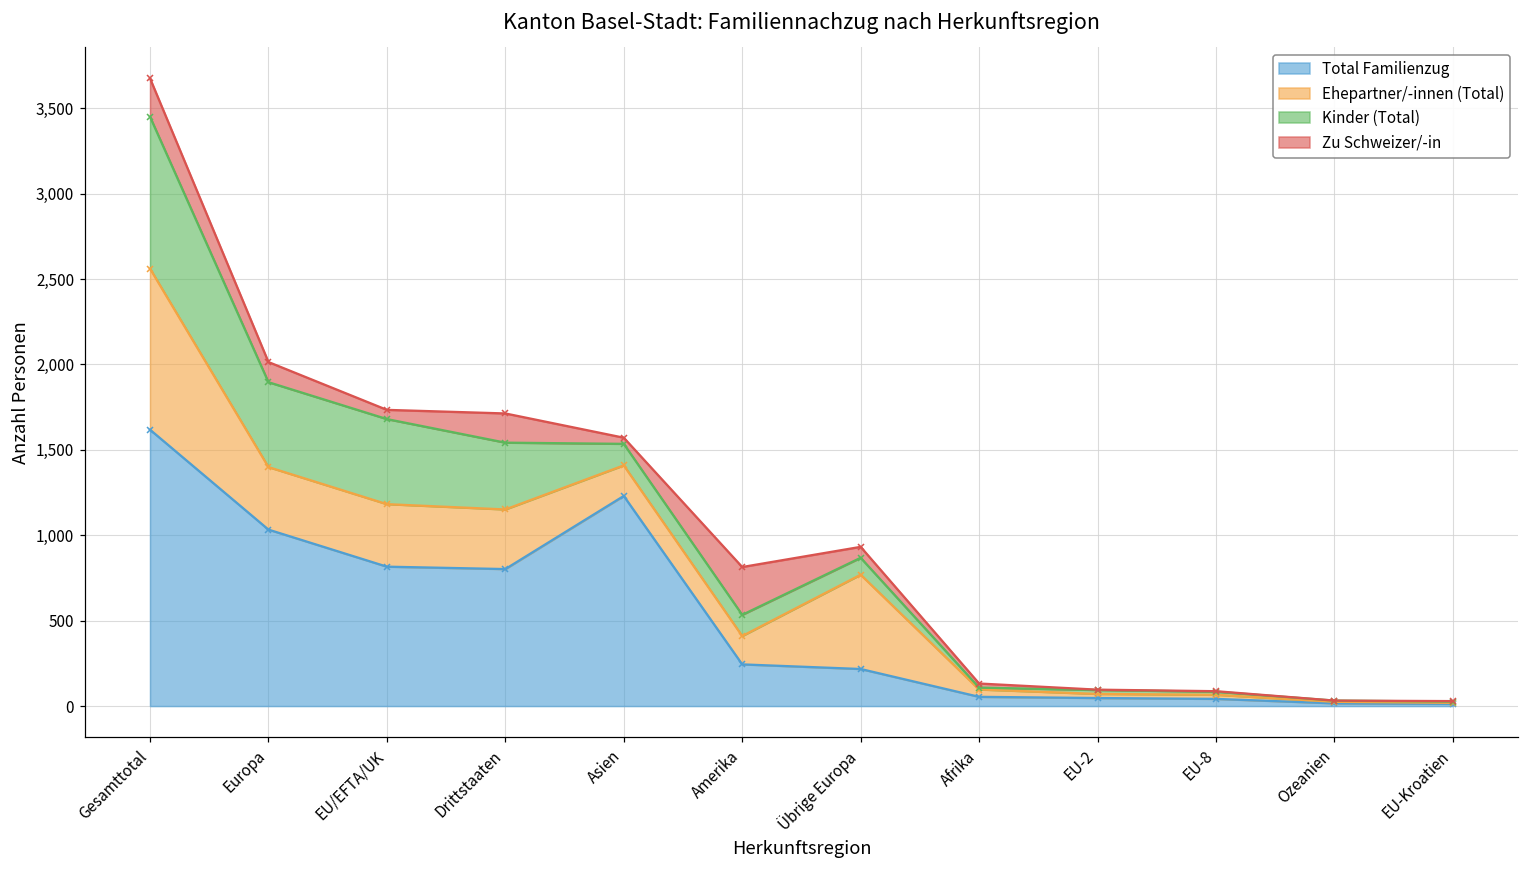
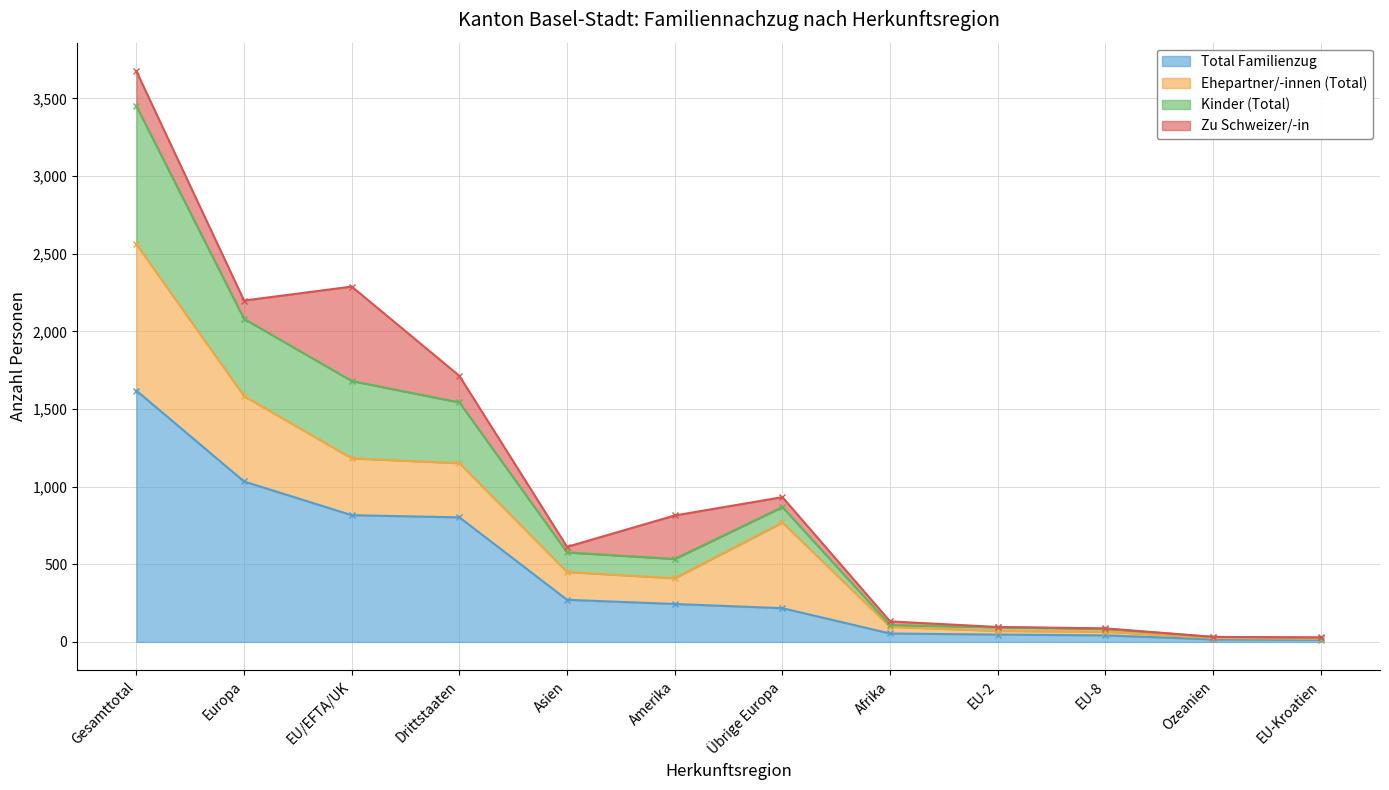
Ehepartner/-innen (Total), Europa: 370 -> 550
Zu Schweizer/-in, EU/EFTA/UK: 50 -> 610
Total Familienzug, Asien: 1,230 -> 270
